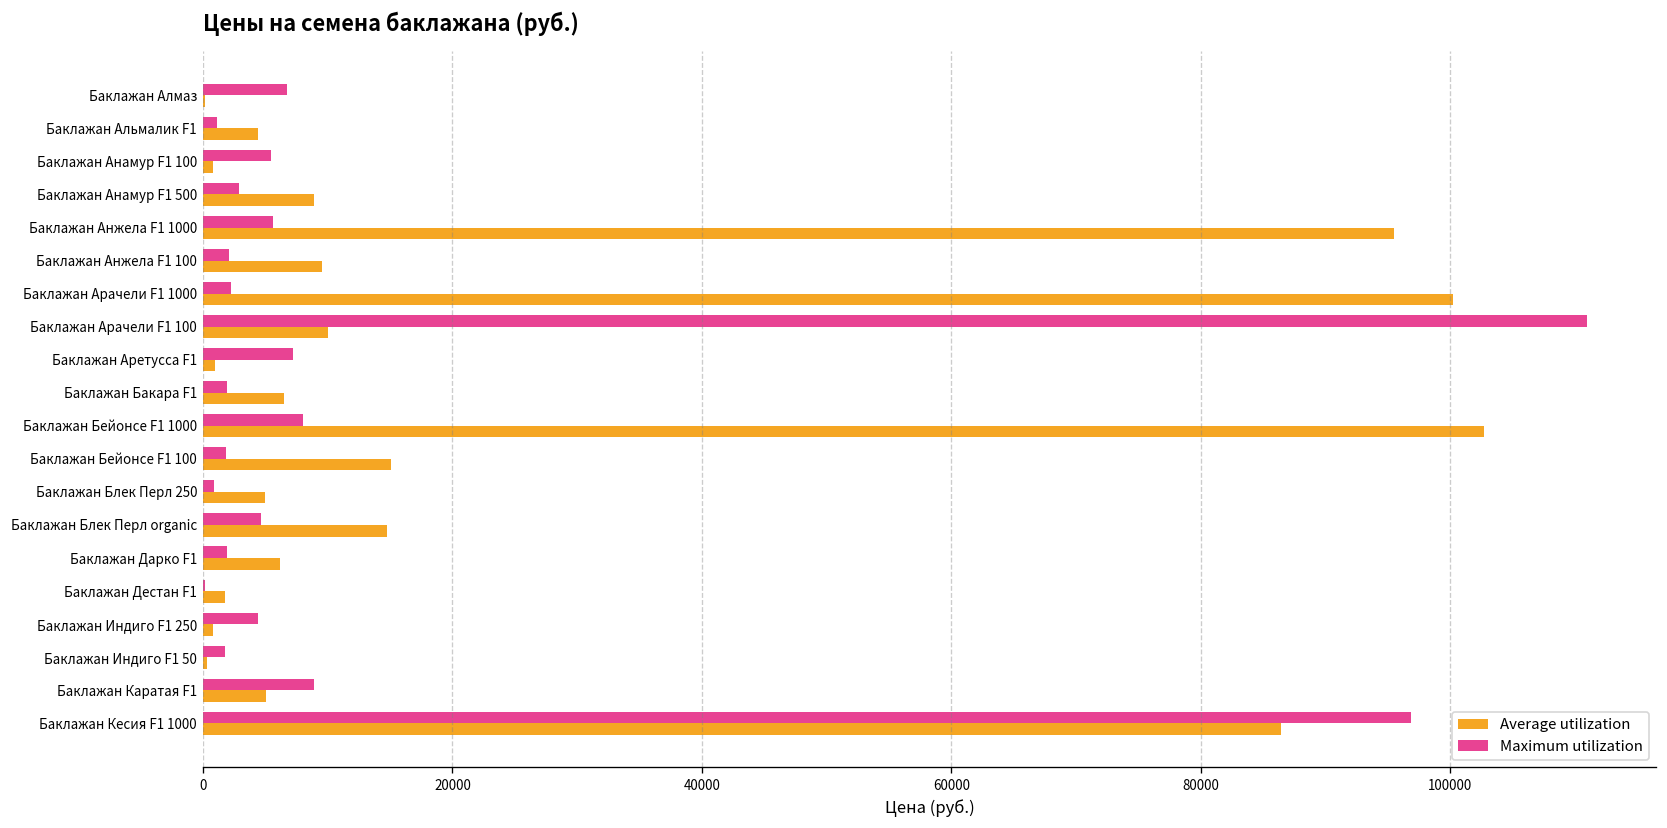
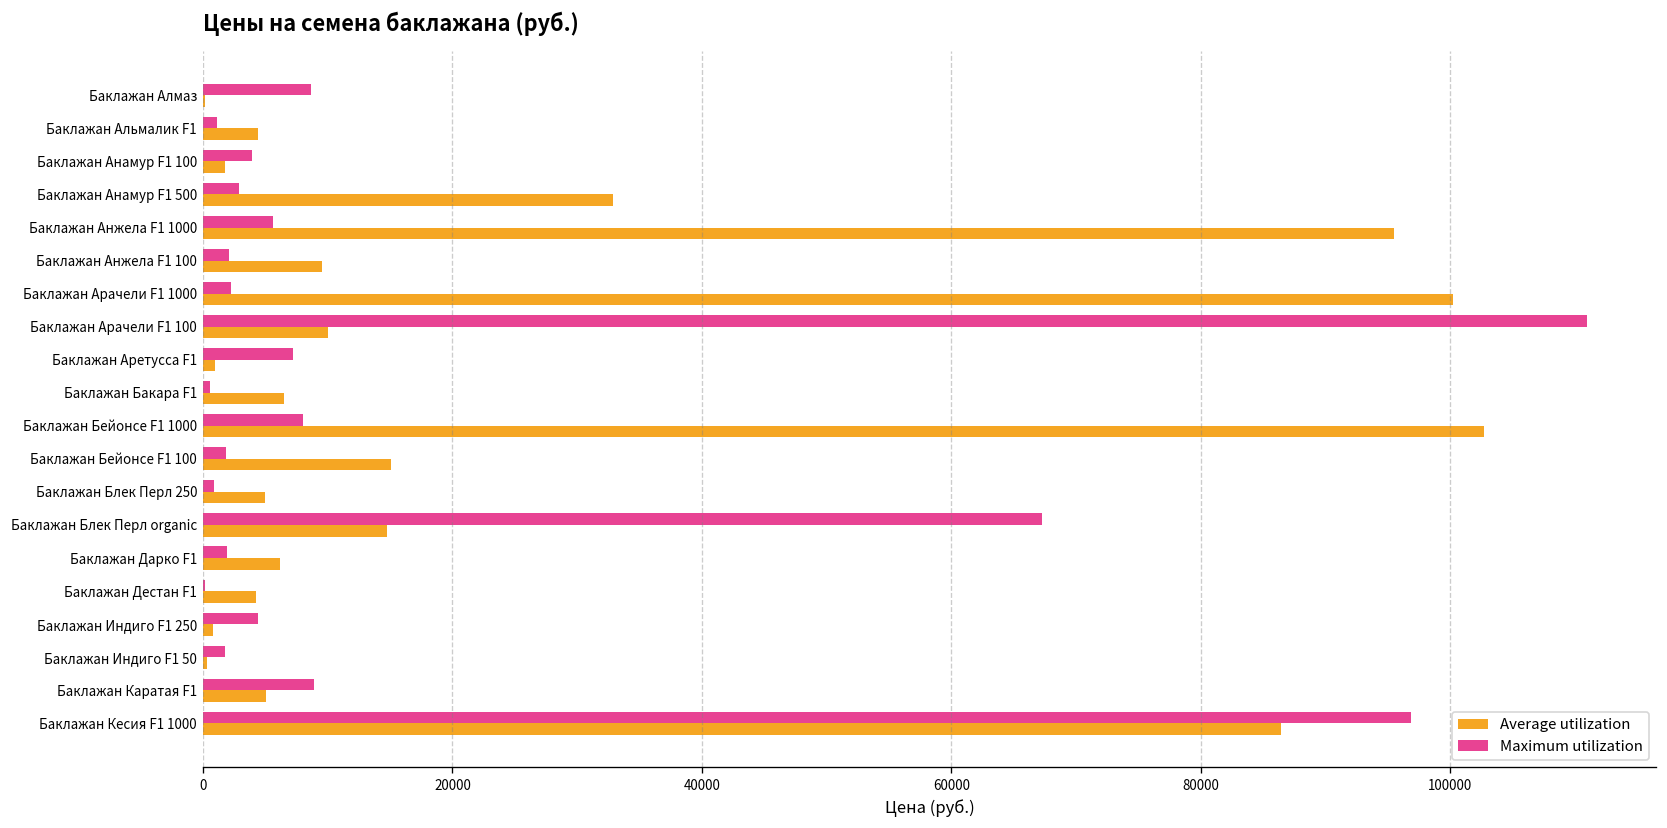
Maximum utilization, Баклажан Алмаз: 6700 -> 8600
Maximum utilization, Баклажан Анамур F1 100: 5500 -> 3900
Average utilization, Баклажан Анамур F1 100: 800 -> 1800
Average utilization, Баклажан Анамур F1 500: 8900 -> 32900
Maximum utilization, Баклажан Бакара F1: 1900 -> 600
Maximum utilization, Баклажан Блек Перл organic: 4600 -> 67300
Average utilization, Баклажан Дестан F1: 1800 -> 4200
